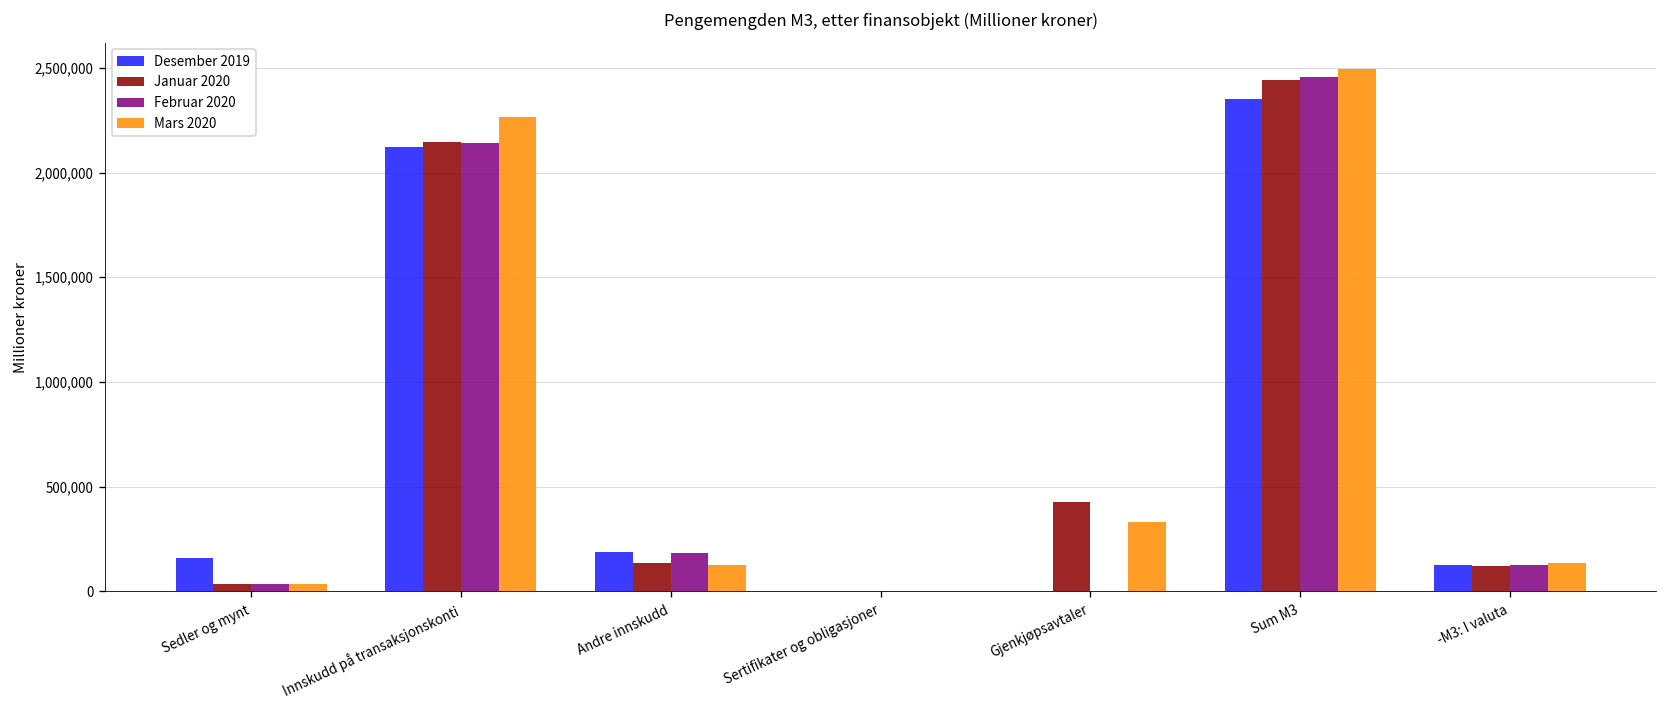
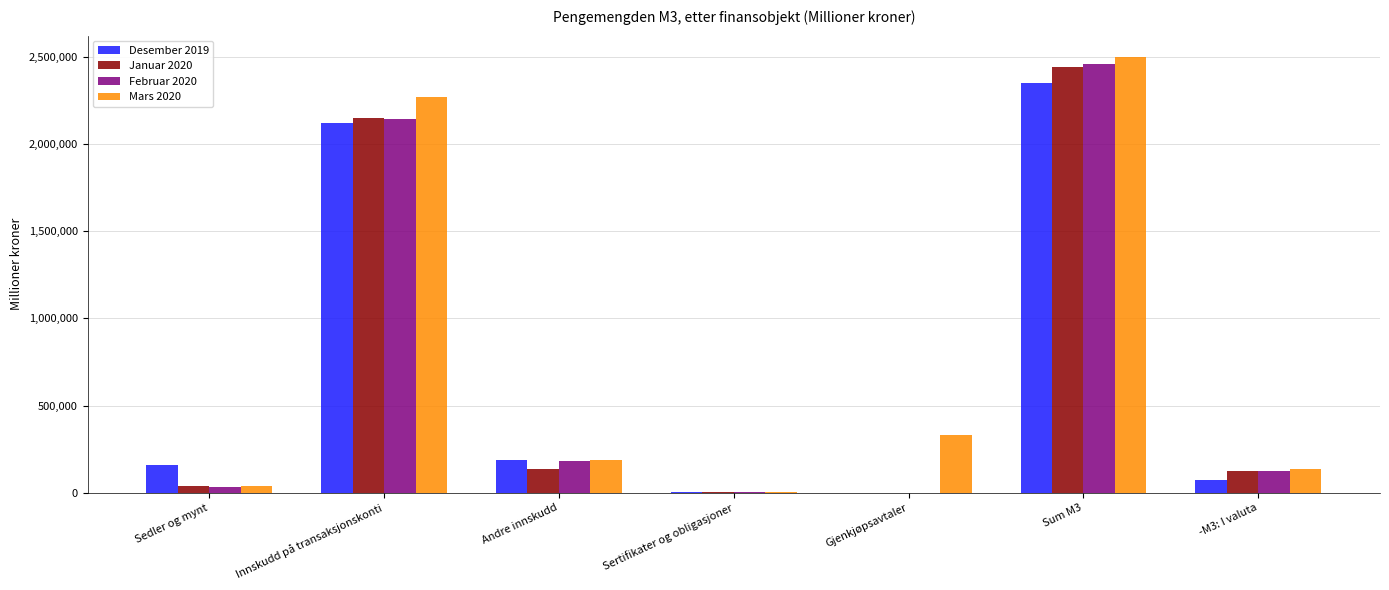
Mars 2020, Andre innskudd: 130,000 -> 190,000
Januar 2020, Gjenkjøpsavtaler: 430,000 -> 0
Desember 2019, -M3: I valuta: 120,000 -> 70,000
